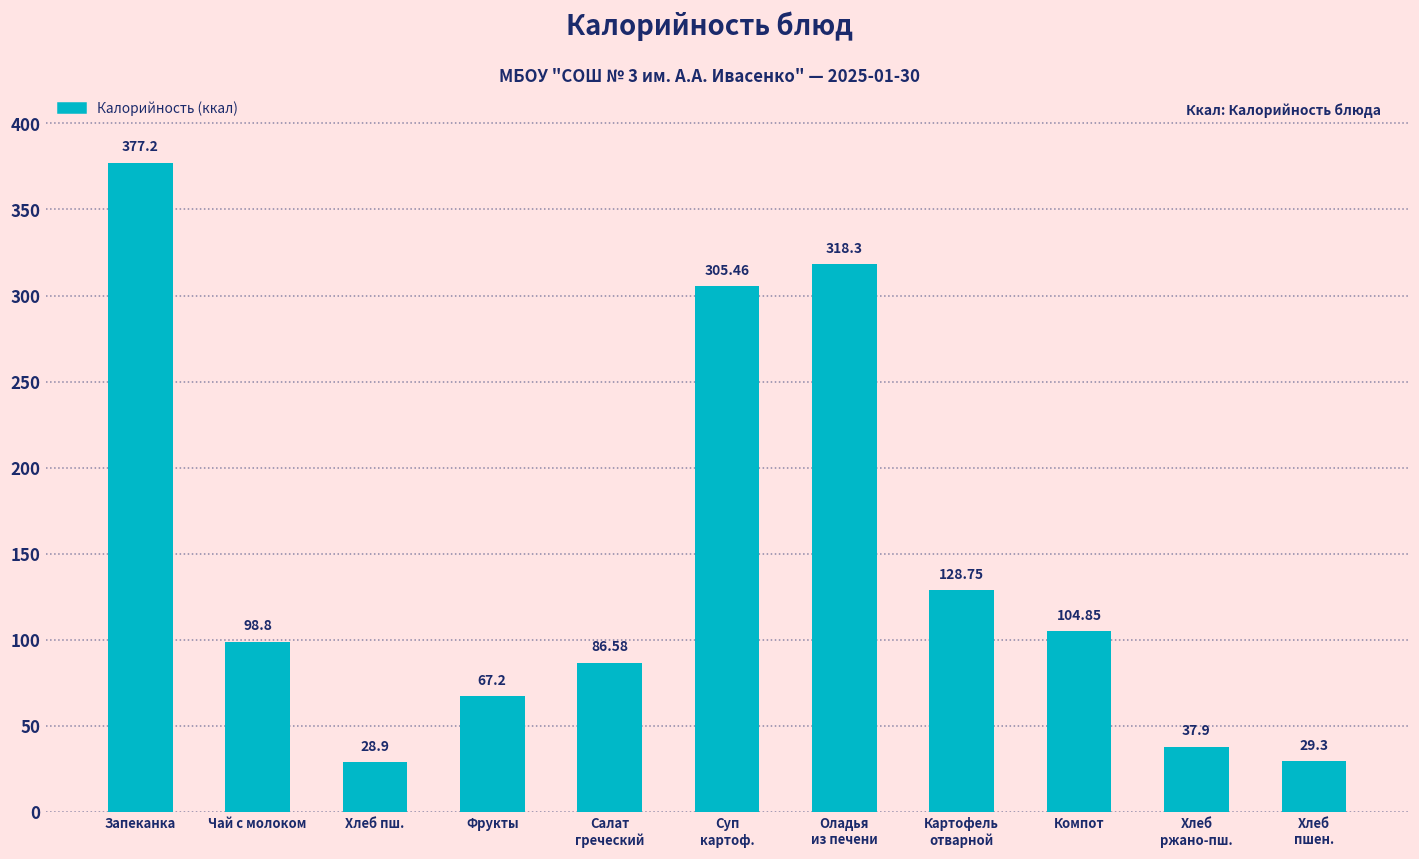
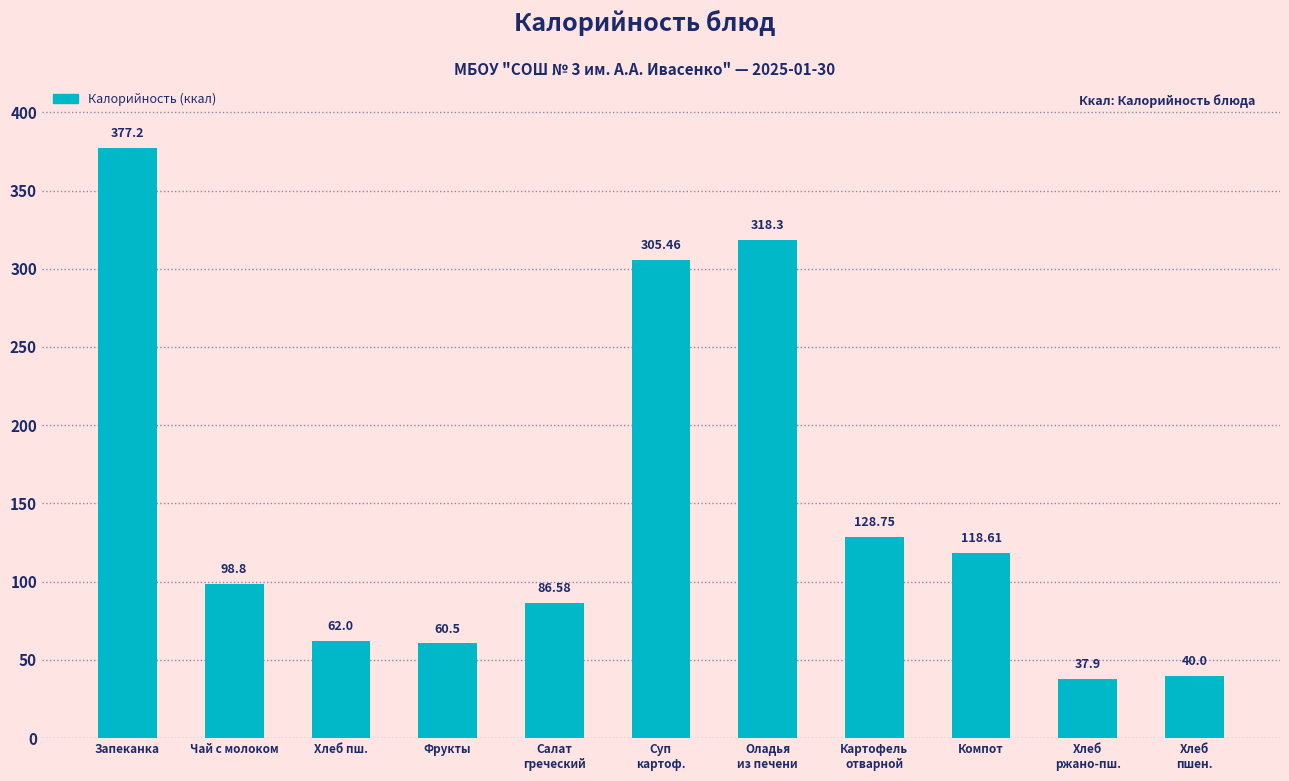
Хлеб пш.: 28.9 -> 62.0
Фрукты: 67.2 -> 60.5
Компот: 104.85 -> 118.61
Хлеб пшен.: 29.3 -> 40.0
